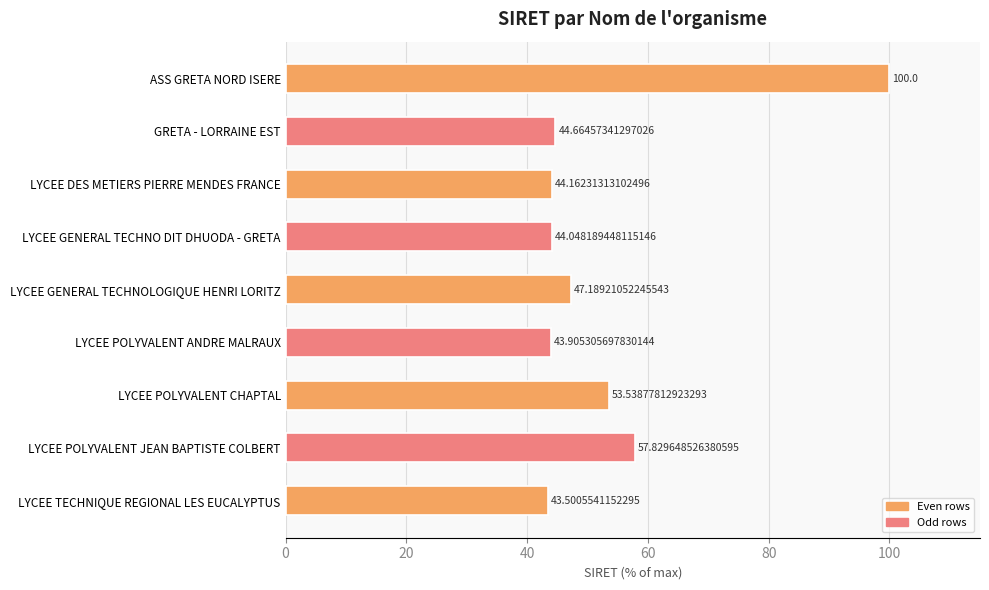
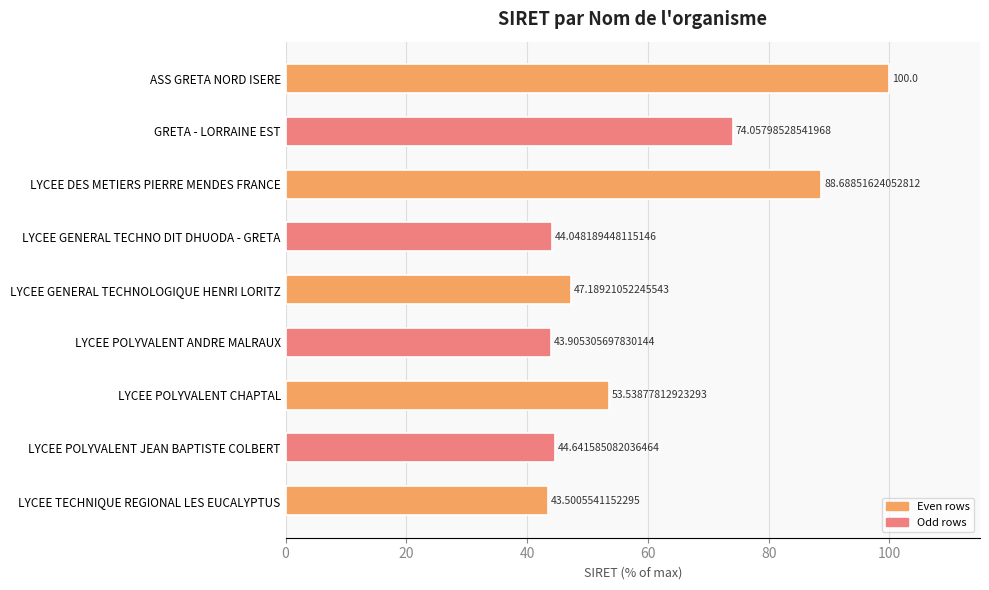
GRETA - LORRAINE EST: 44.66457341297026 -> 74.05798528541968
LYCEE DES METIERS PIERRE MENDES FRANCE: 44.16231313102496 -> 88.68851624052812
LYCEE POLYVALENT JEAN BAPTISTE COLBERT: 57.829648526380595 -> 44.641585082036464
